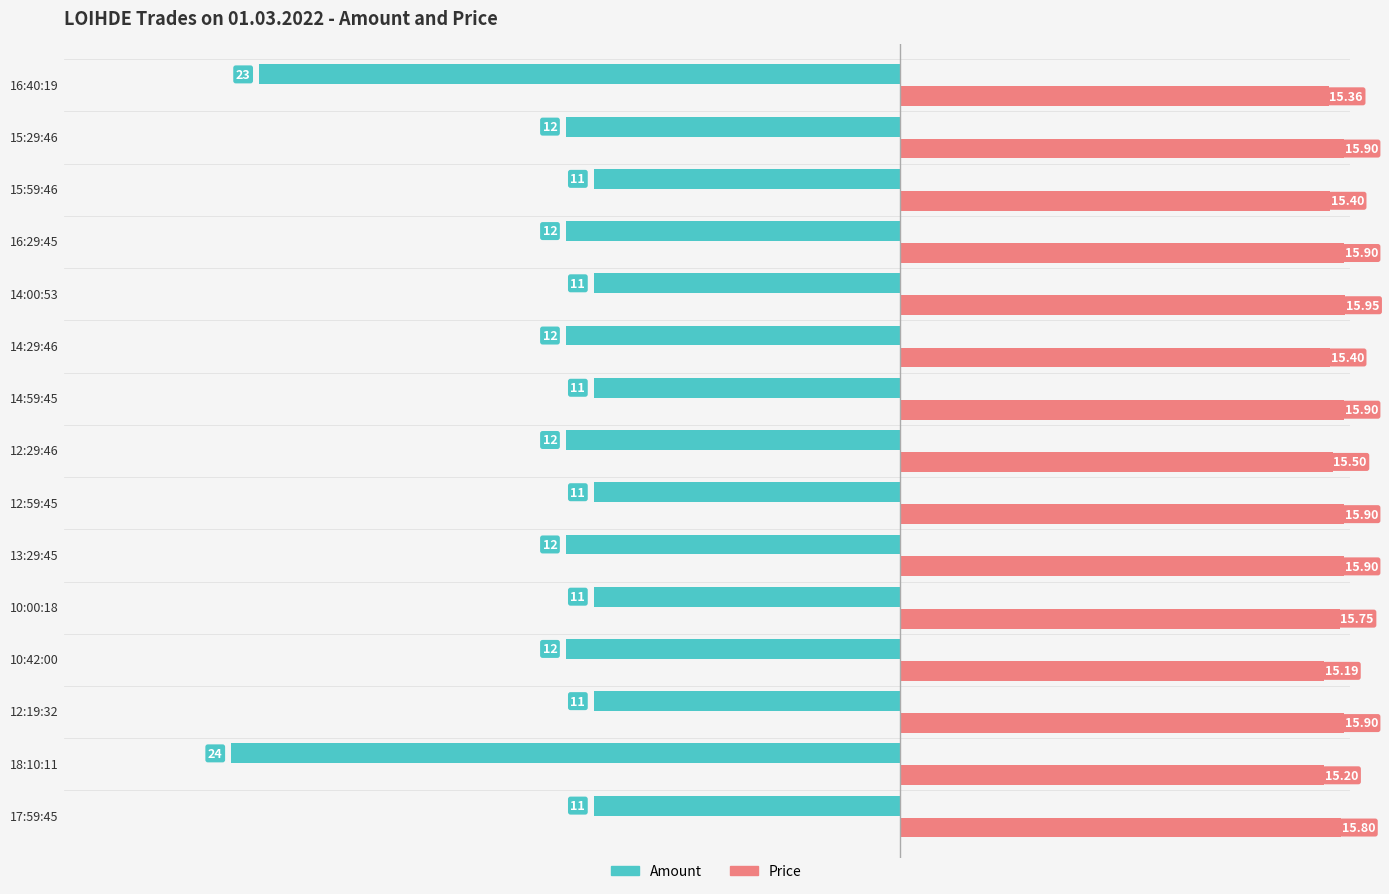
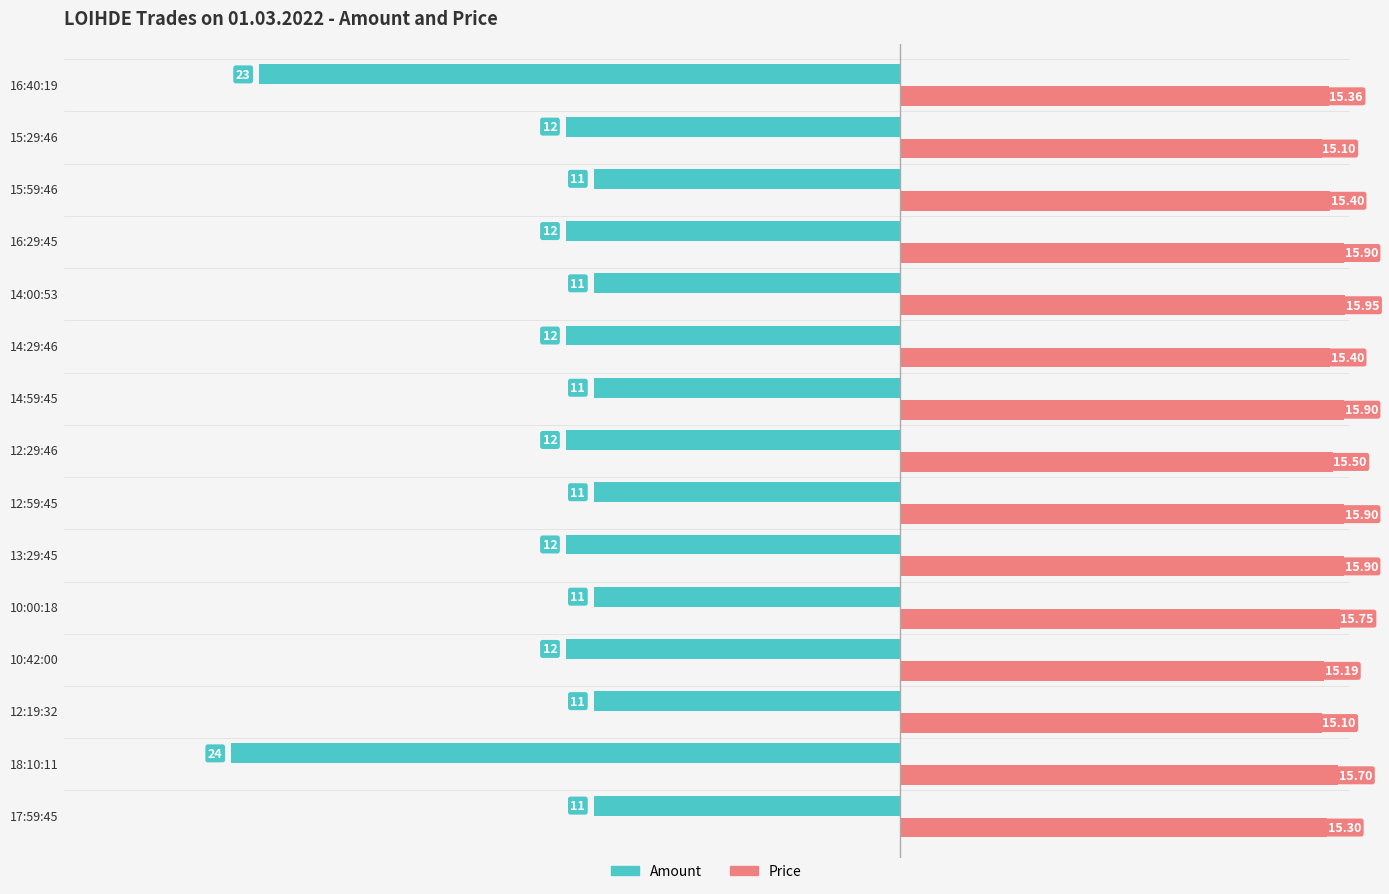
Price, 15:29:46: 15.90 -> 15.10
Price, 12:19:32: 15.90 -> 15.10
Price, 18:10:11: 15.20 -> 15.70
Price, 17:59:45: 15.80 -> 15.30
